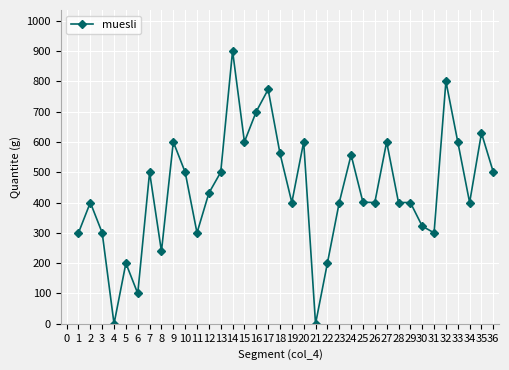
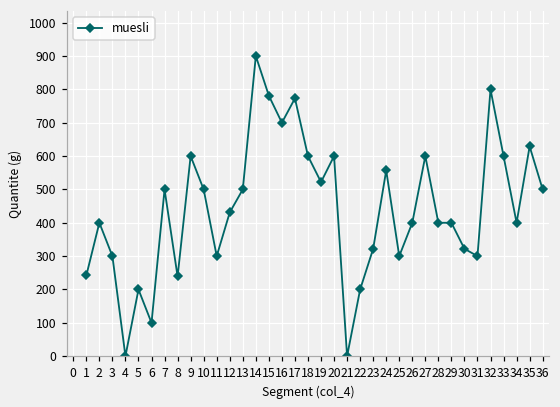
1: 300 -> 240
15: 600 -> 780
18: 560 -> 600
19: 400 -> 520
23: 400 -> 320
25: 400 -> 300
